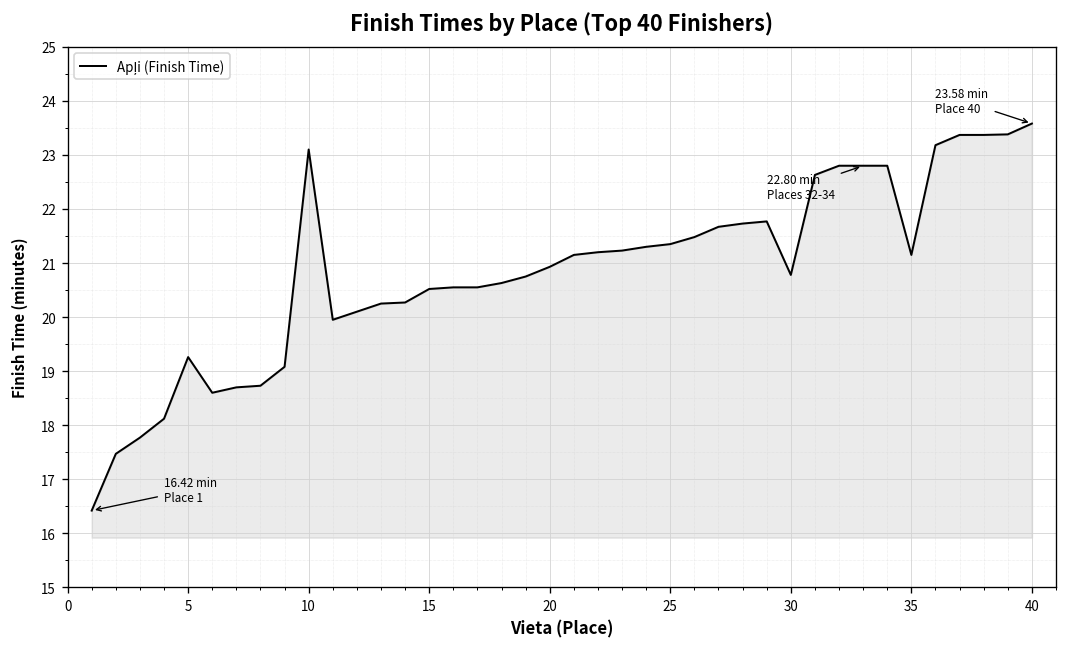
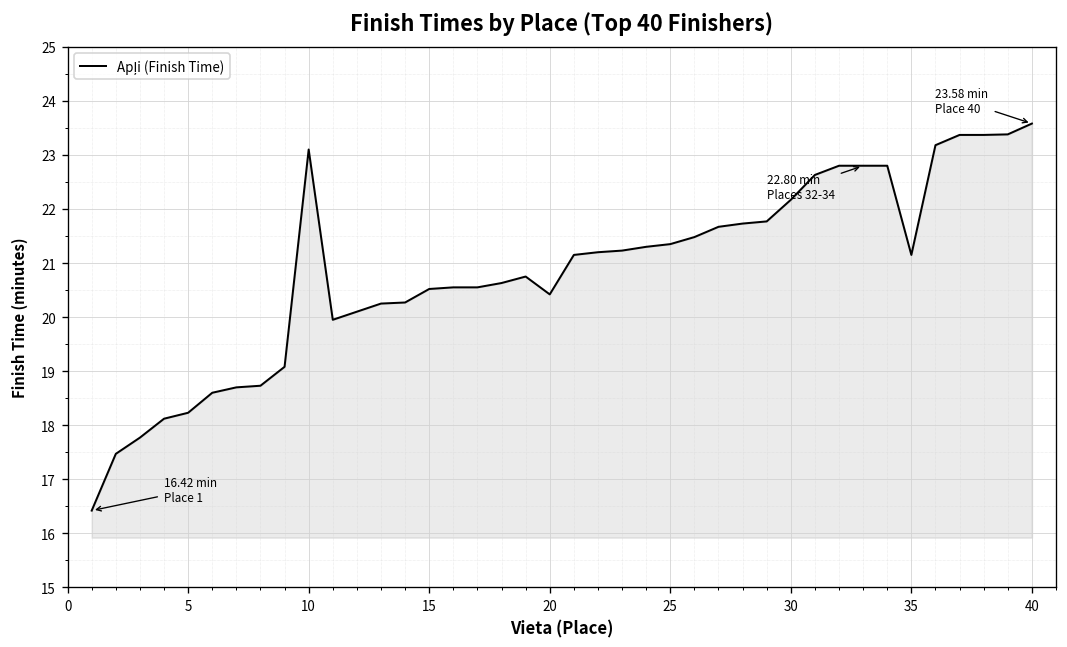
5: 19.3 -> 18.2
20: 20.9 -> 20.4
30: 20.8 -> 22.2
